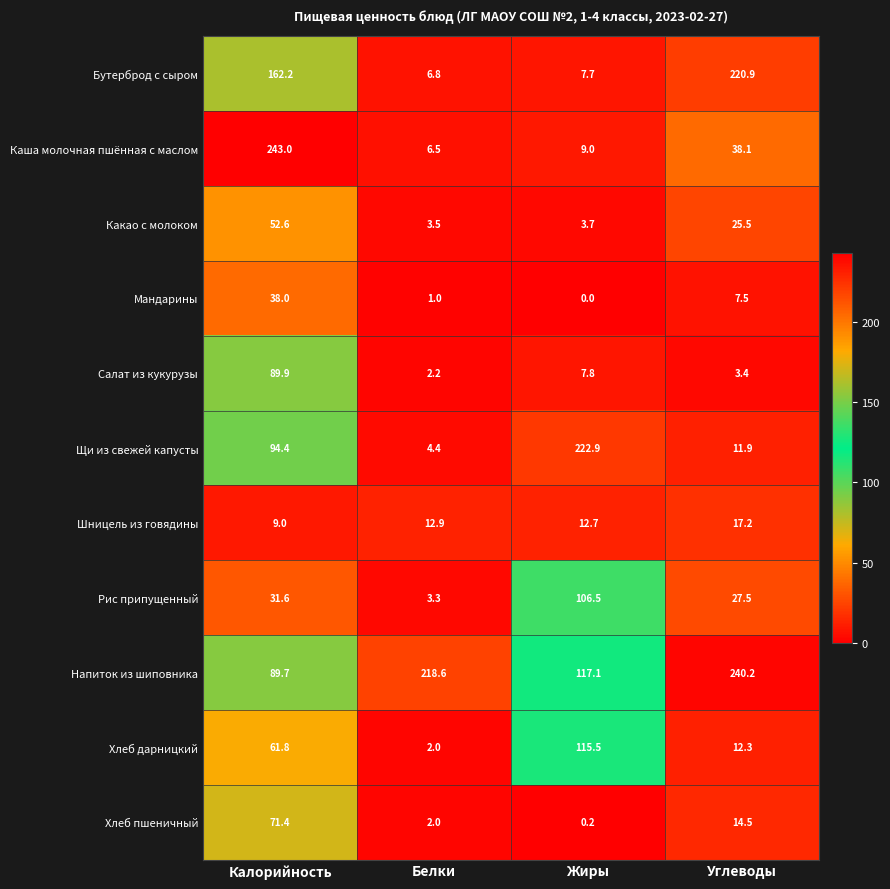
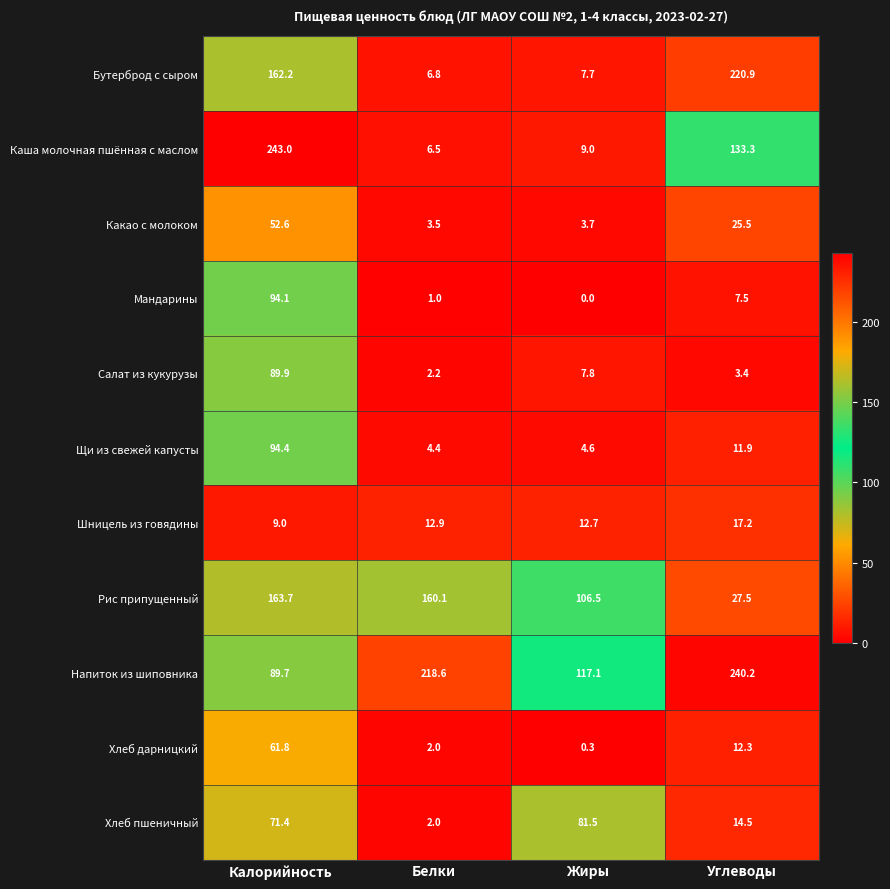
Каша молочная пшённая с маслом, Углеводы: 38.1 -> 133.3
Мандарины, Калорийность: 38.0 -> 94.1
Щи из свежей капусты, Жиры: 222.9 -> 4.6
Рис припущенный, Калорийность: 31.6 -> 163.7
Рис припущенный, Белки: 3.3 -> 160.1
Хлеб дарницкий, Жиры: 115.5 -> 0.3
Хлеб пшеничный, Жиры: 0.2 -> 81.5
